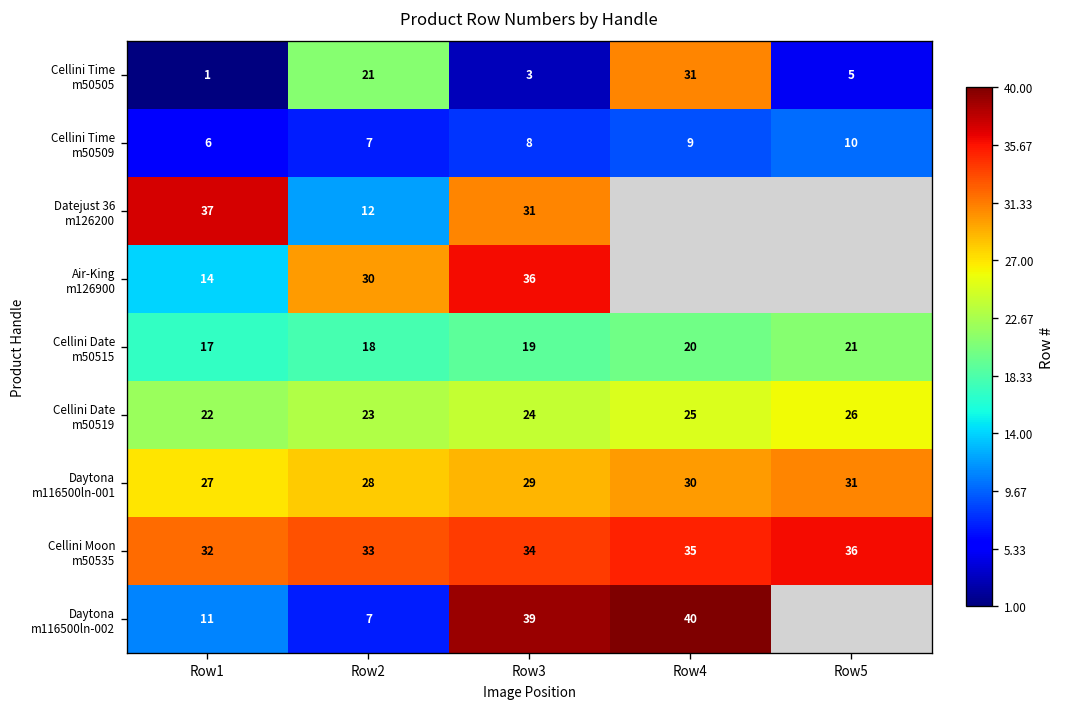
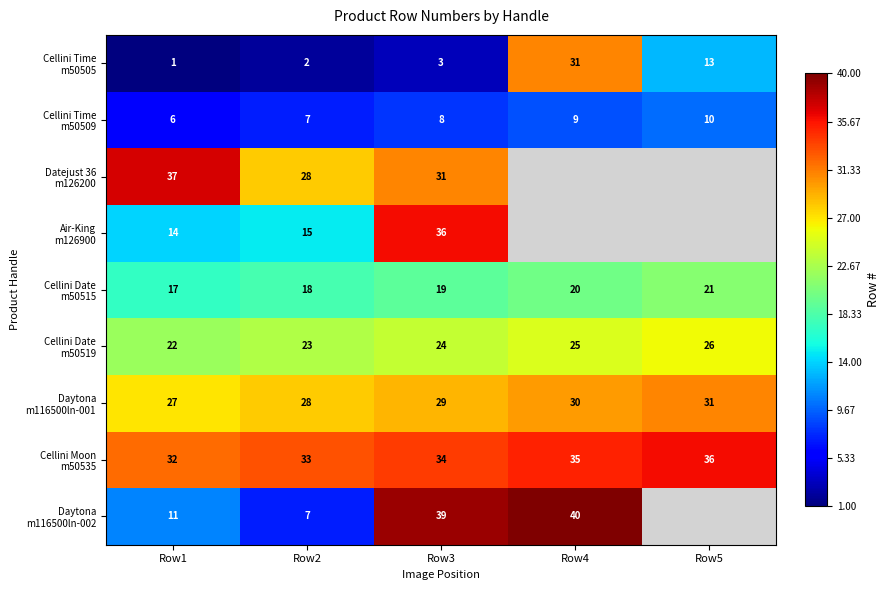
Cellini Time m50505, Row2: 21 -> 2
Cellini Time m50505, Row5: 5 -> 13
Datejust 36 m126200, Row2: 12 -> 28
Air-King m126900, Row2: 30 -> 15
